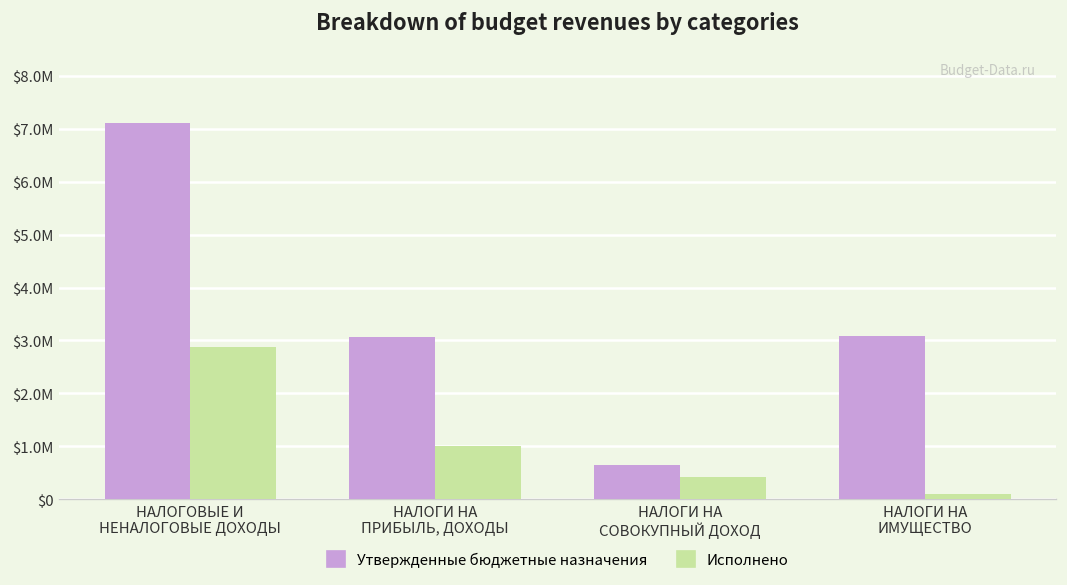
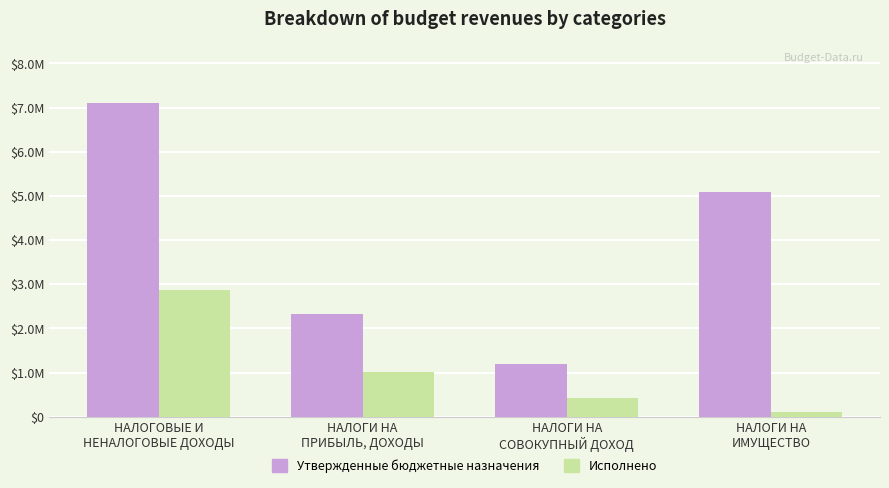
Утвержденные бюджетные назначения, НАЛОГИ НА ПРИБЫЛЬ, ДОХОДЫ: $3100000 -> $2300000
Утвержденные бюджетные назначения, НАЛОГИ НА СОВОКУПНЫЙ ДОХОД: $600000 -> $1200000
Утвержденные бюджетные назначения, НАЛОГИ НА ИМУЩЕСТВО: $3100000 -> $5100000
